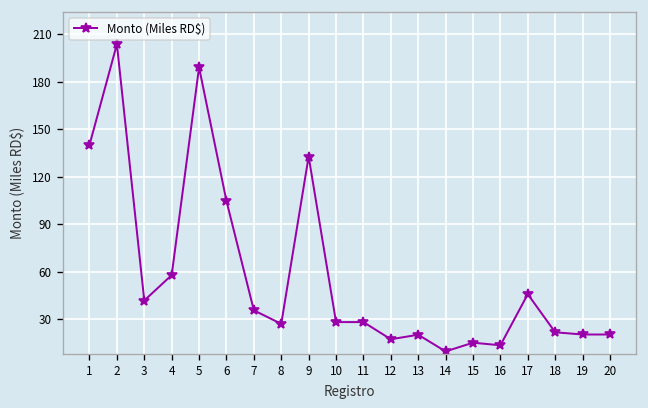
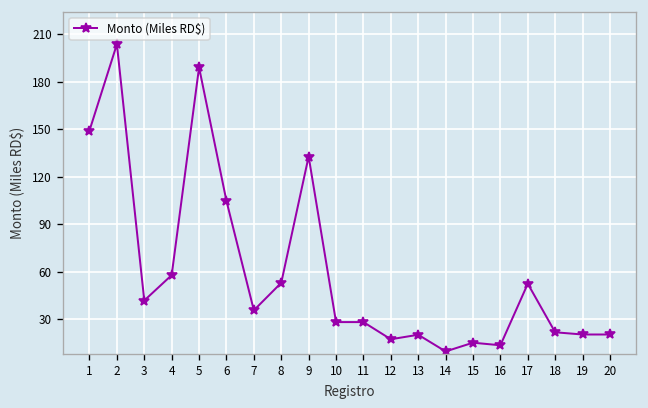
1: 140 -> 149
8: 27 -> 53
17: 46 -> 52
